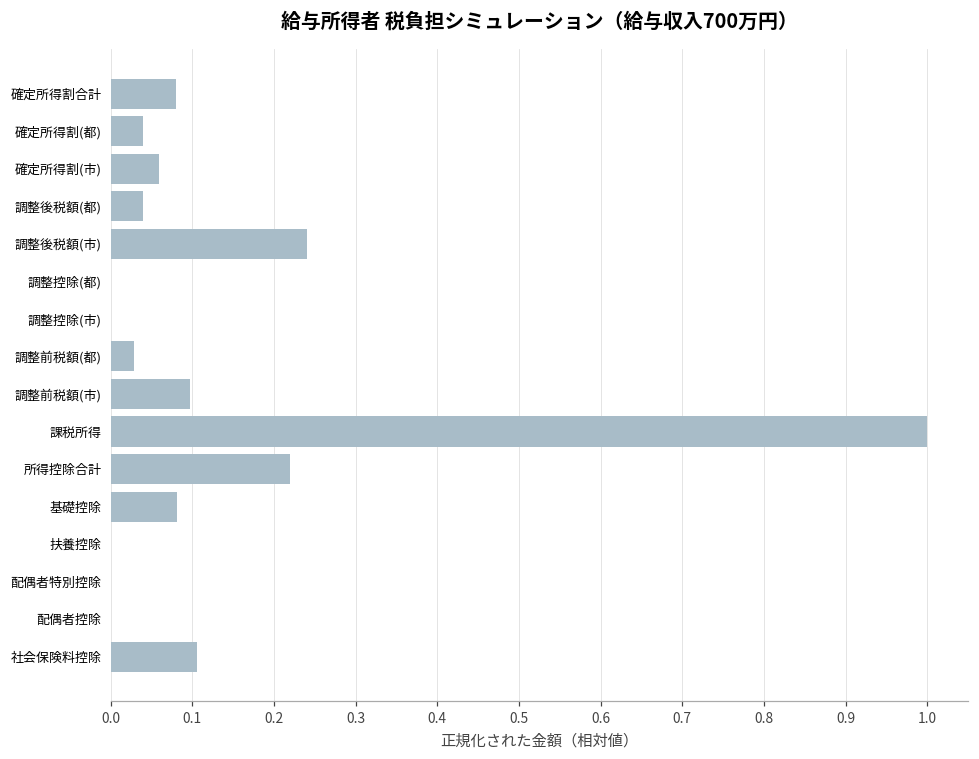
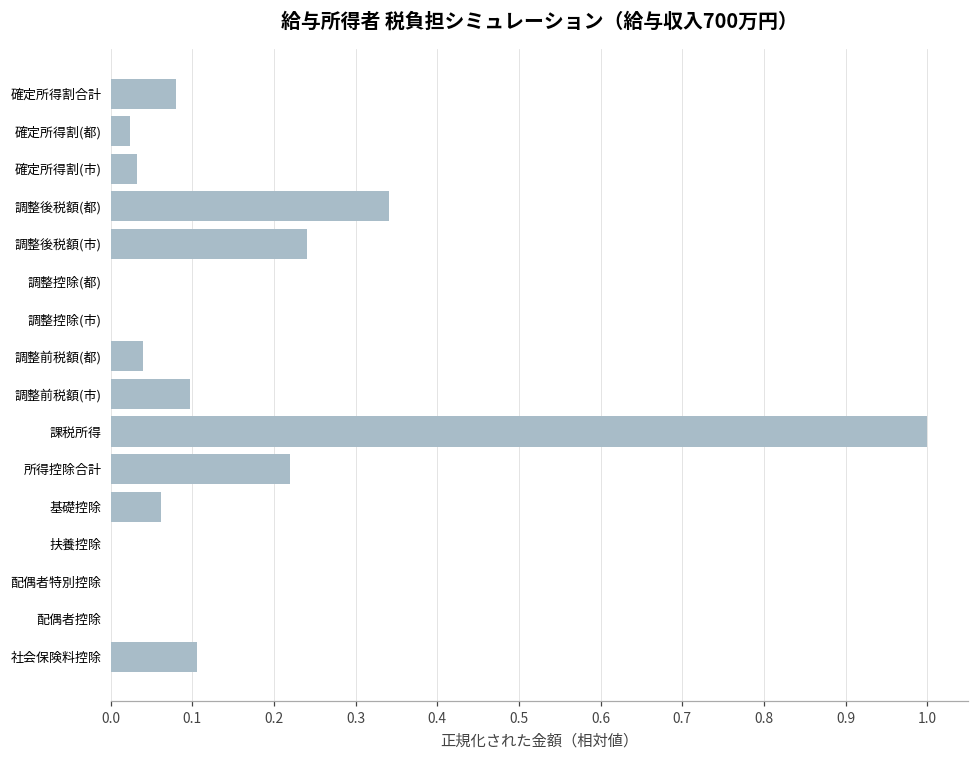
確定所得割(都): 0.04 -> 0.02
確定所得割(市): 0.06 -> 0.03
調整後税額(都): 0.04 -> 0.34
調整前税額(都): 0.03 -> 0.04
基礎控除: 0.08 -> 0.06
